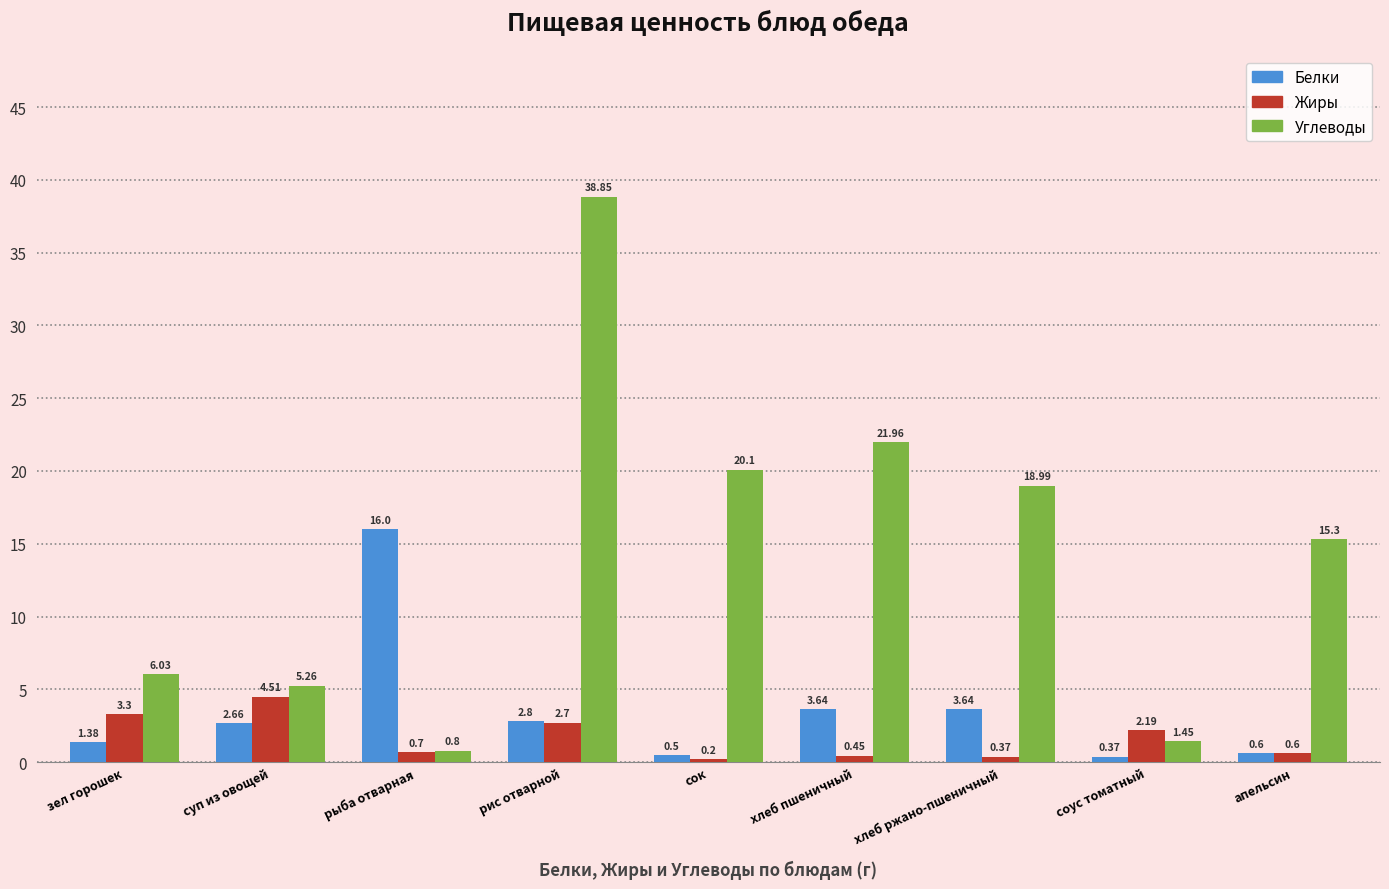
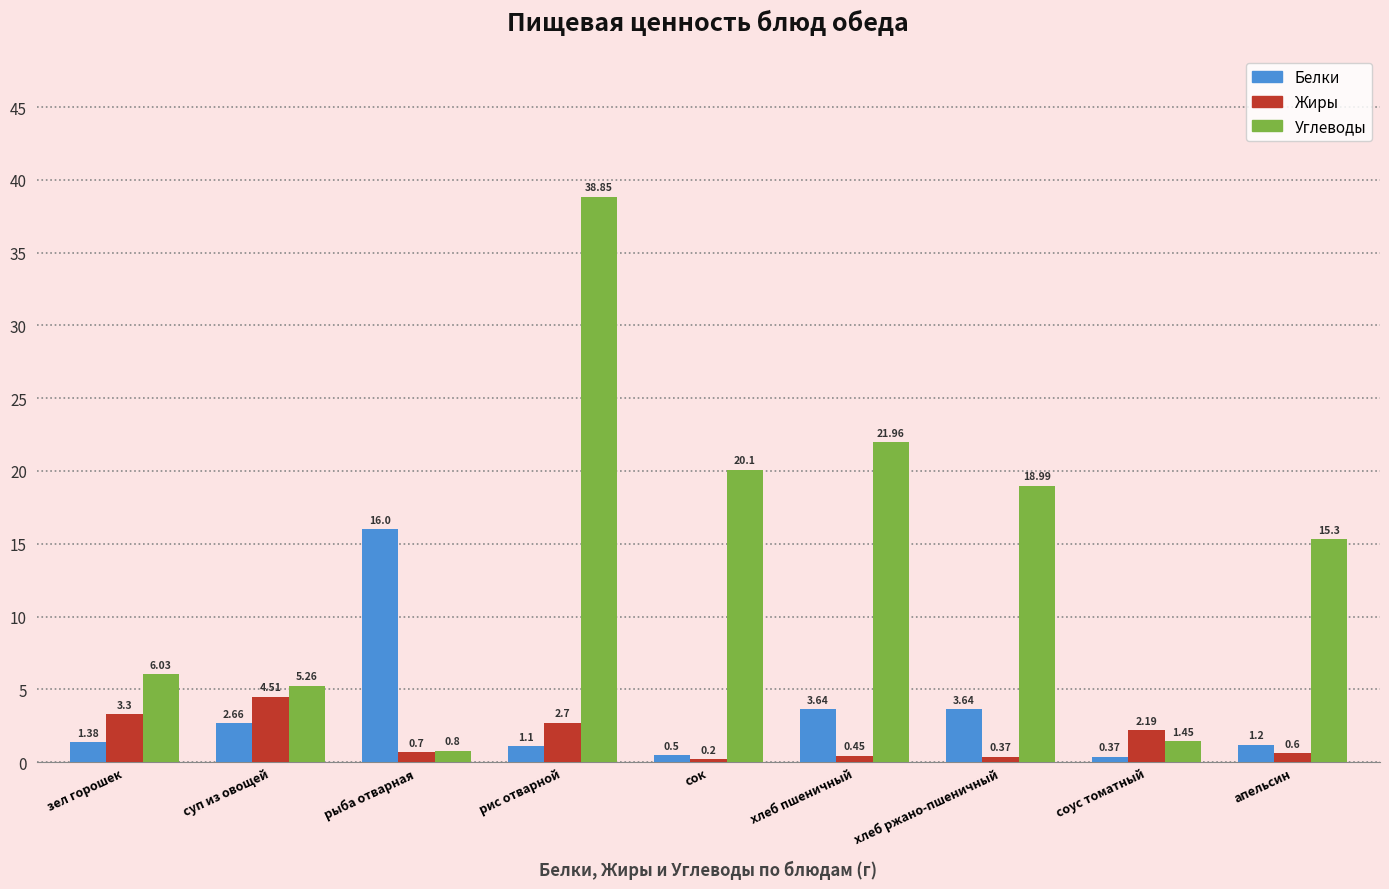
Белки, рис отварной: 2.8 -> 1.1
Белки, апельсин: 0.6 -> 1.2
